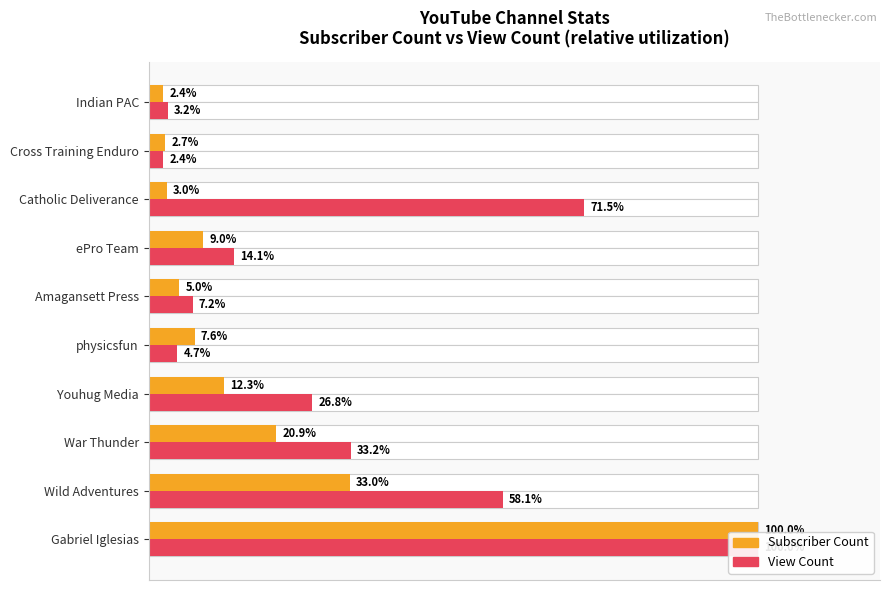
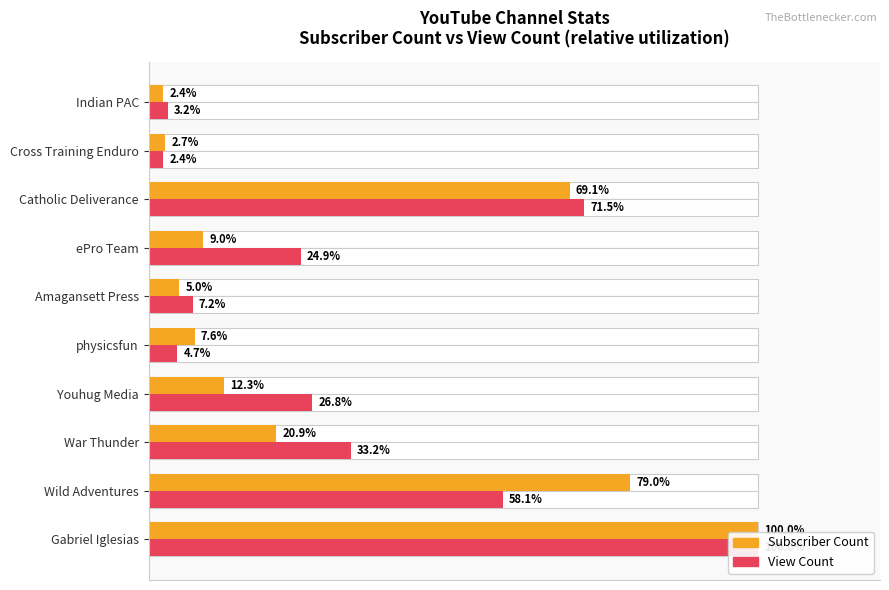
Subscriber Count, Catholic Deliverance: 3.0% -> 69.1%
View Count, ePro Team: 14.1% -> 24.9%
Subscriber Count, Wild Adventures: 33.0% -> 79.0%
